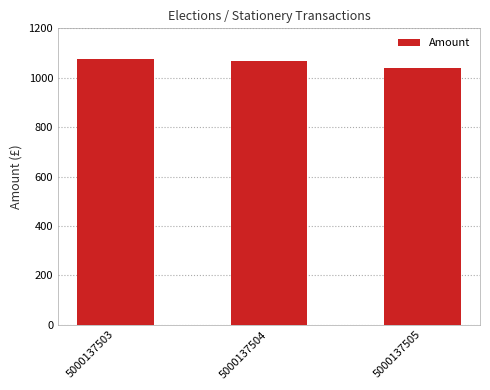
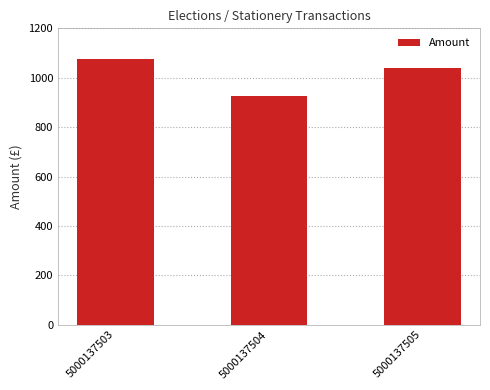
5000137504: 1070 -> 930
